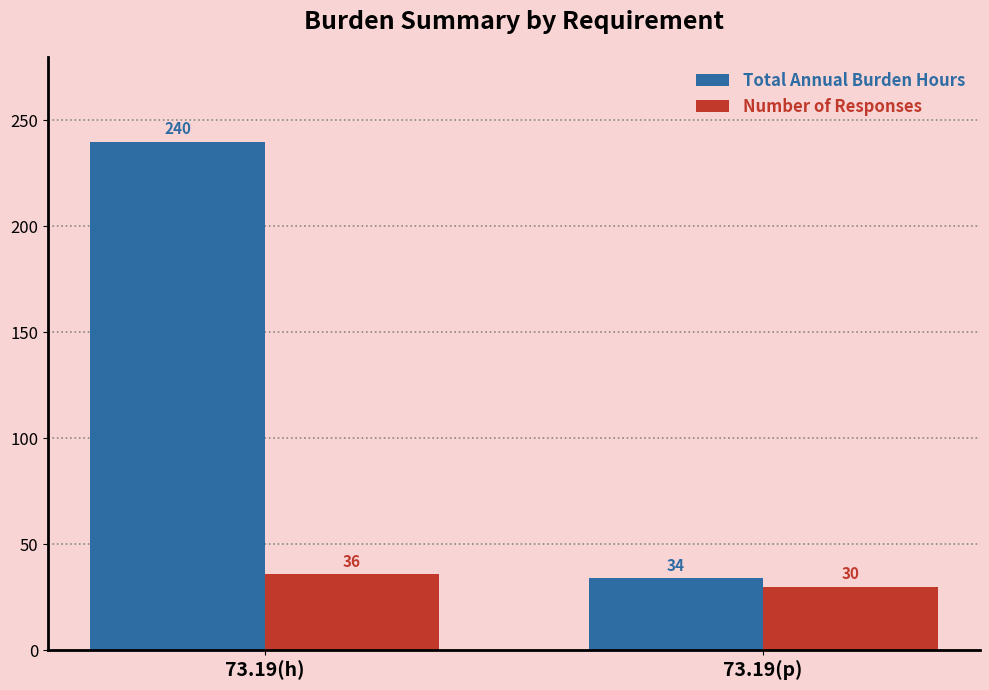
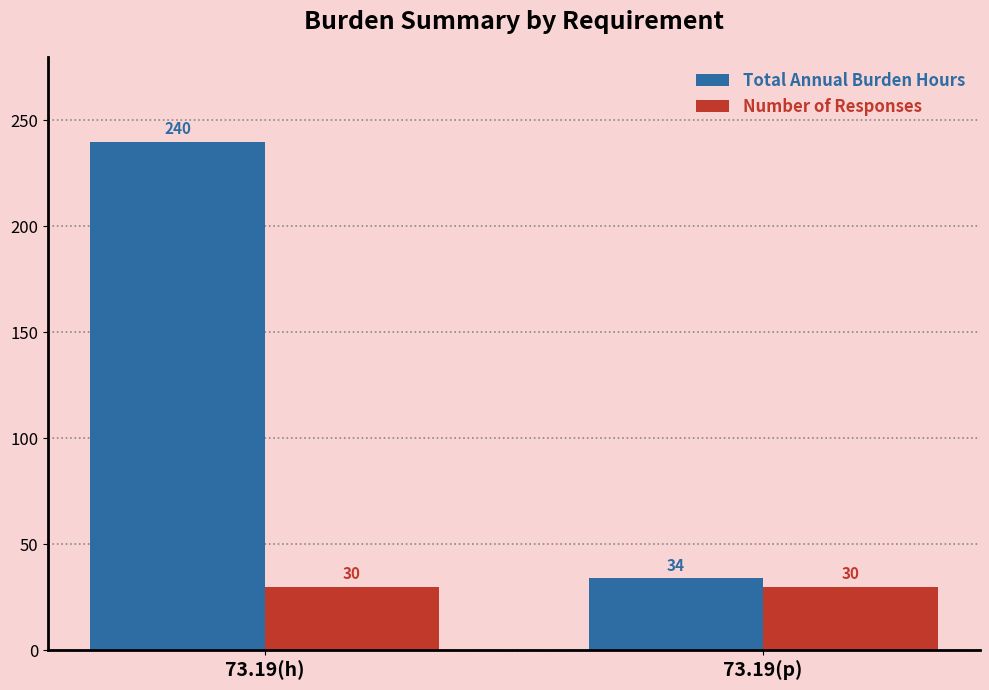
Number of Responses, 73.19(h): 36 -> 30
